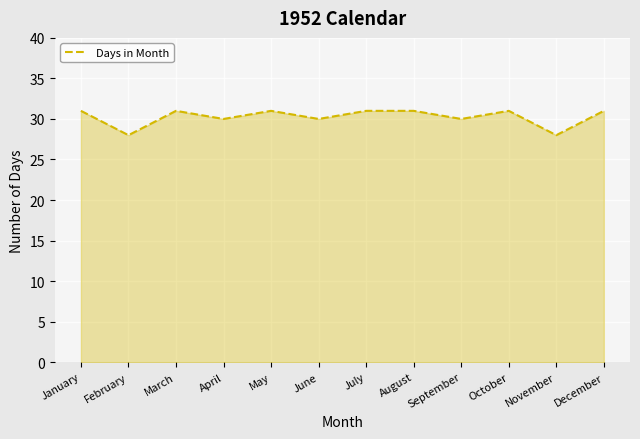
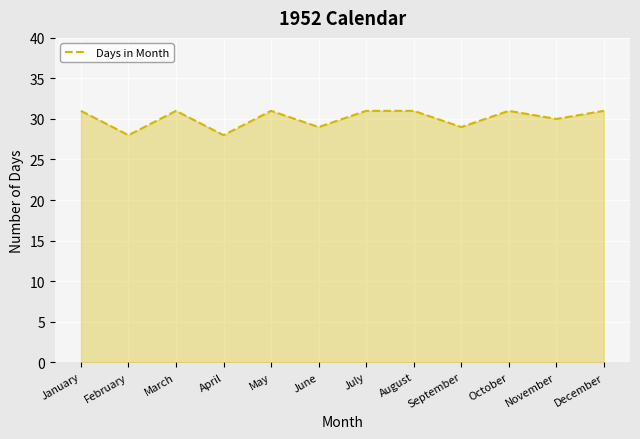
April: 30 -> 28
June: 30 -> 29
September: 30 -> 29
November: 28 -> 30
